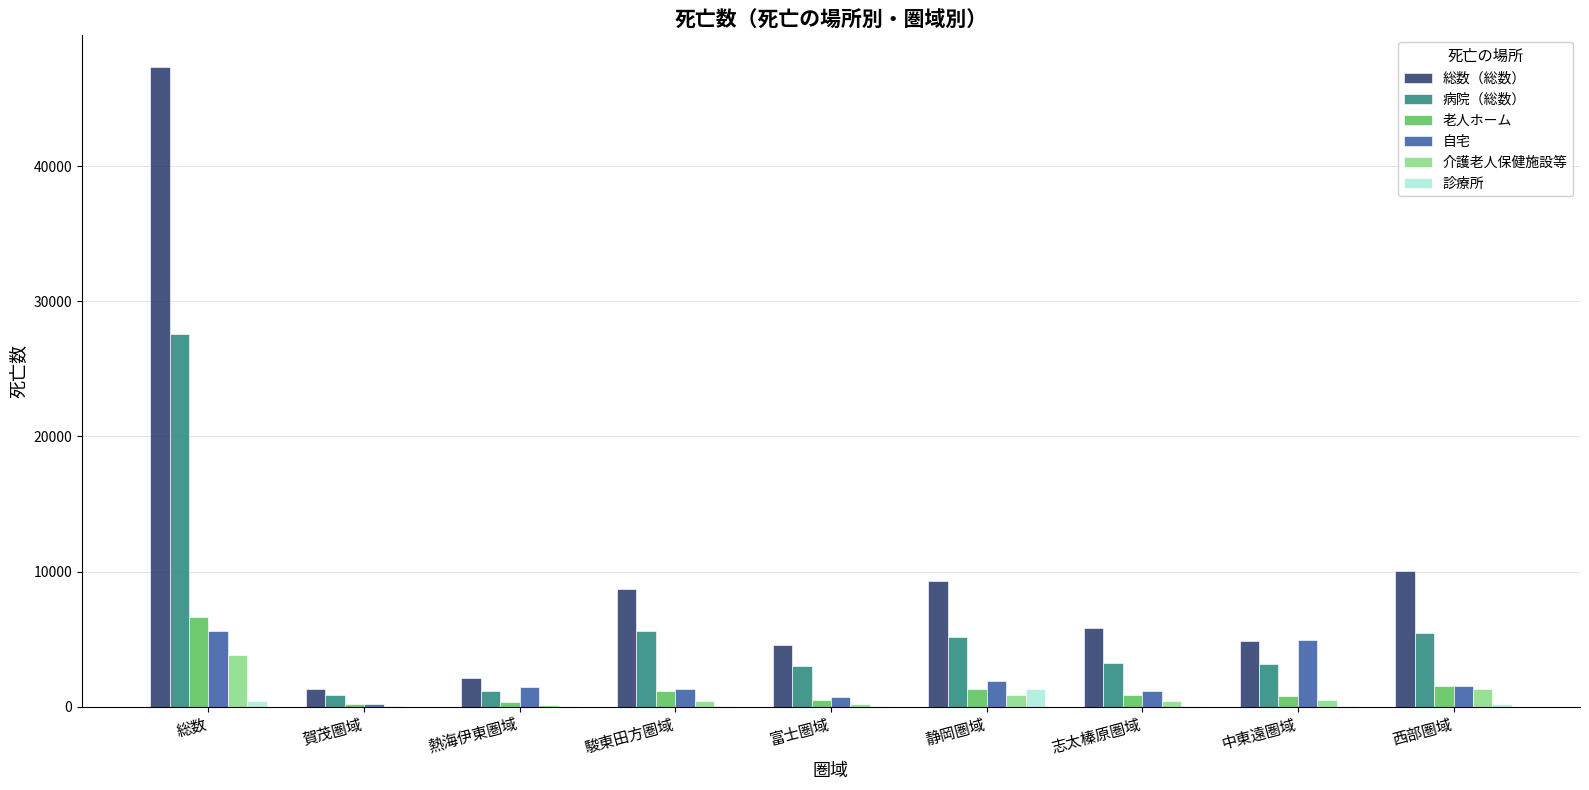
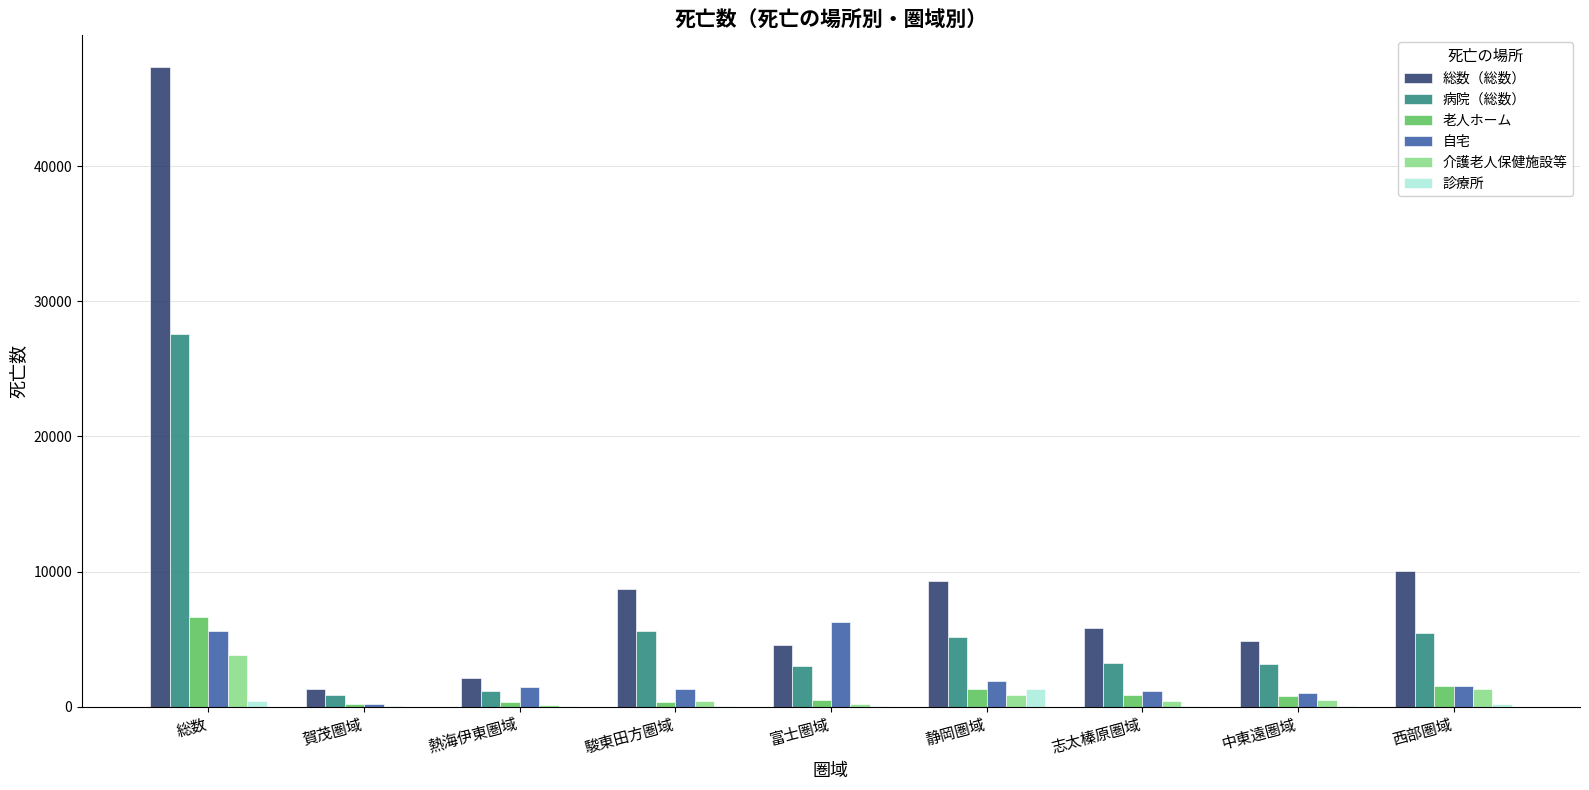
老人ホーム, 駿東田方圏域: 1100 -> 300
自宅, 富士圏域: 700 -> 6200
自宅, 中東遠圏域: 4900 -> 1000
